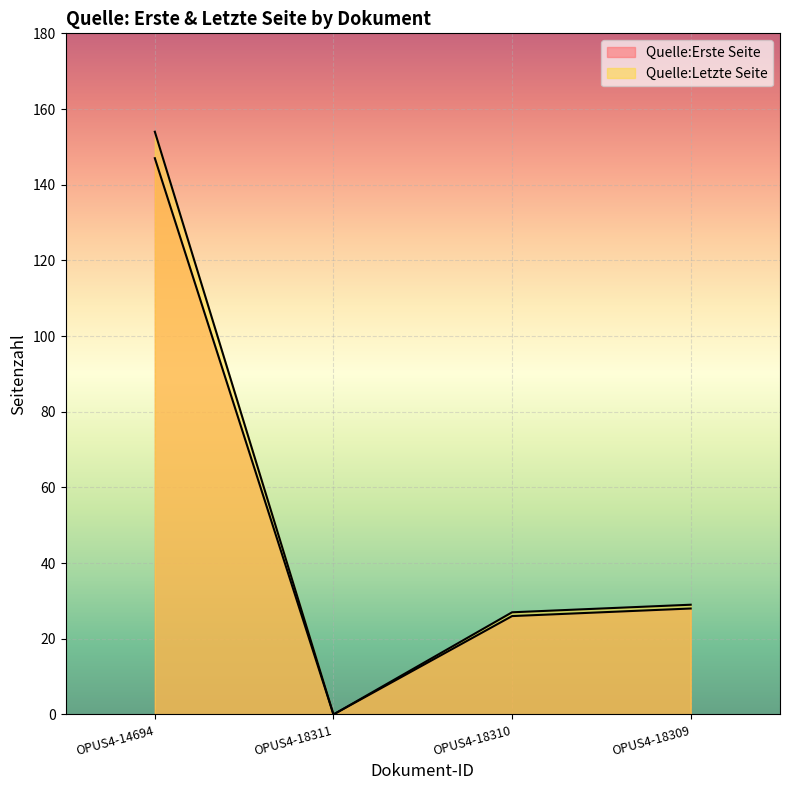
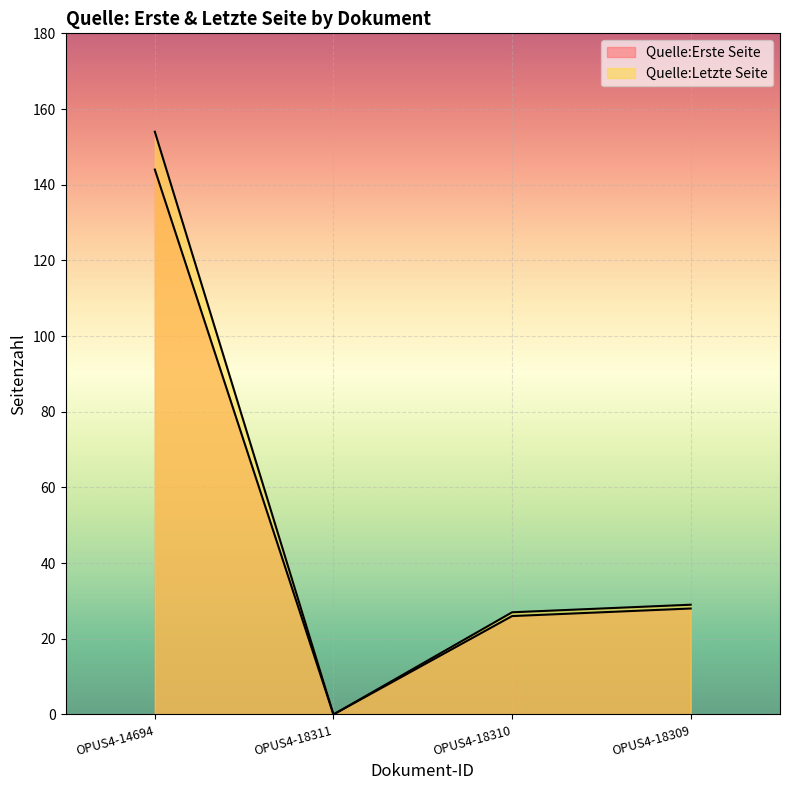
Quelle:Erste Seite, OPUS4-14694: 147 -> 144
